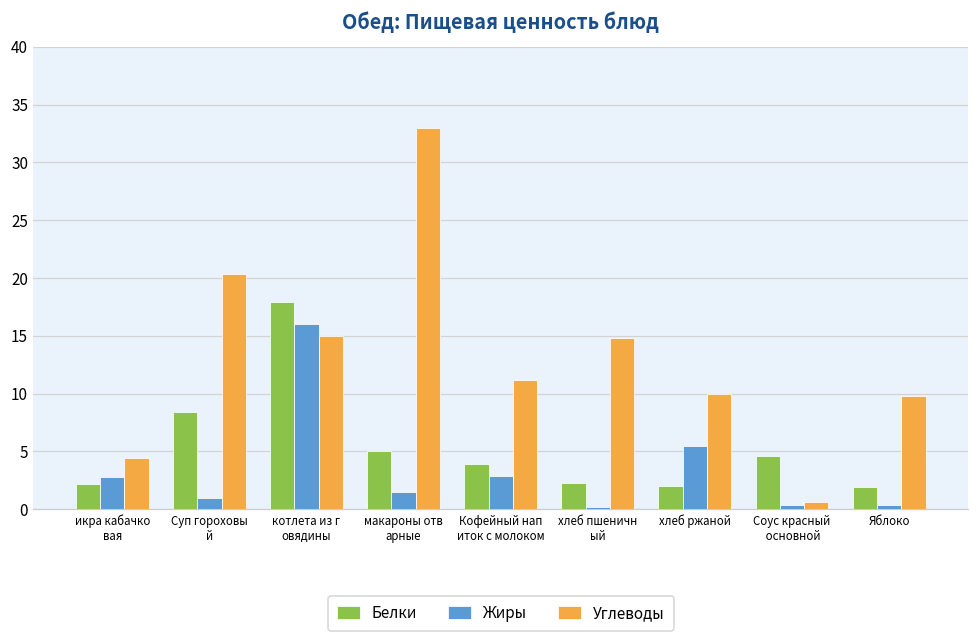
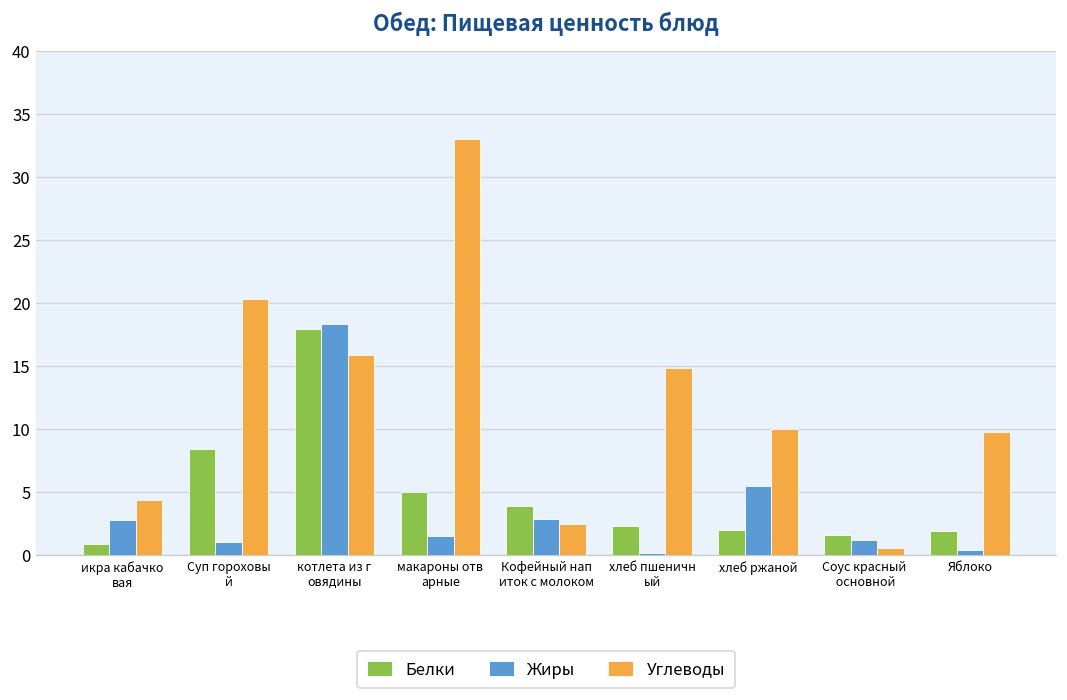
Белки, икра кабачко вая: 2.2 -> 0.9
Жиры, котлета из г овядины: 16.0 -> 18.3
Углеводы, котлета из г овядины: 15.0 -> 15.9
Углеводы, Кофейный нап иток с молоком: 11.2 -> 2.5
Белки, Соус красный основной: 4.6 -> 1.6
Жиры, Соус красный основной: 0.4 -> 1.2
